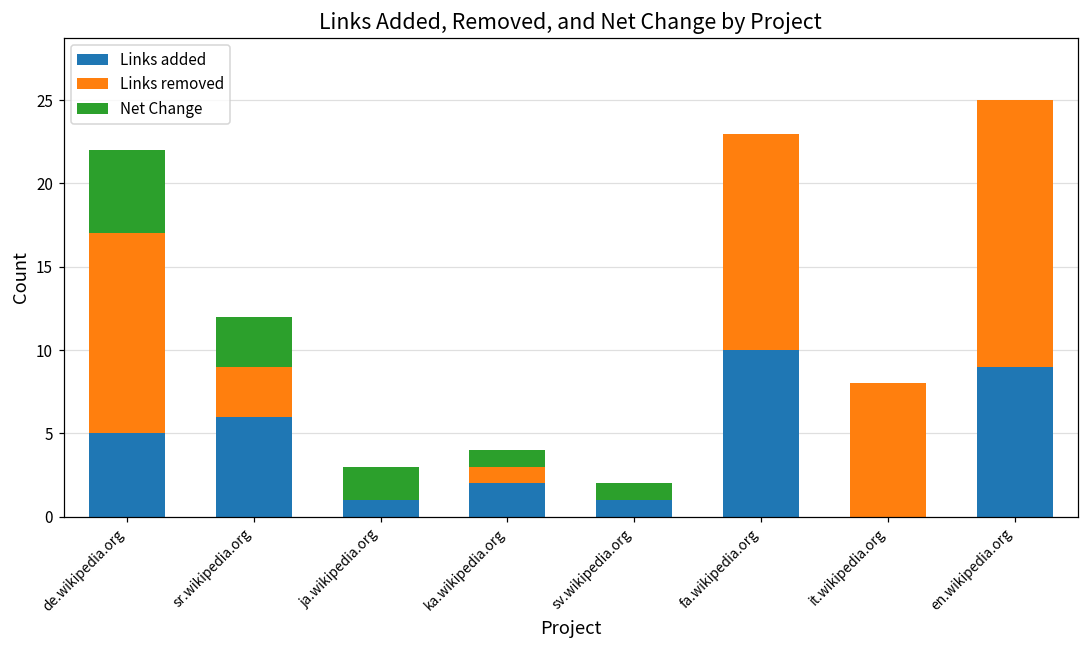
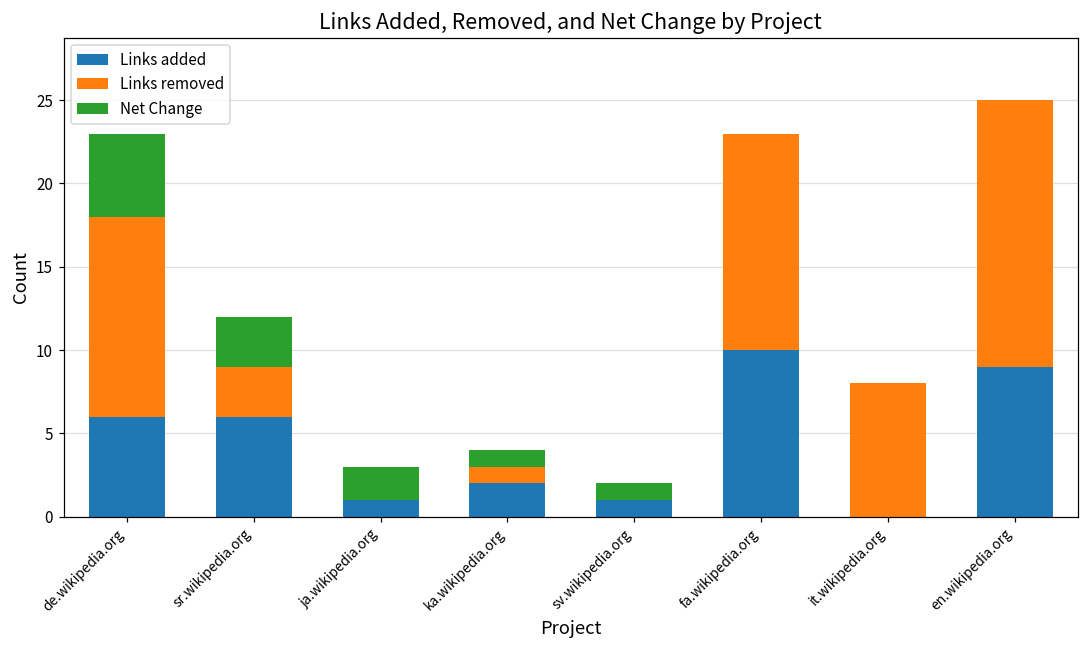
Links added, de.wikipedia.org: 5 -> 6
